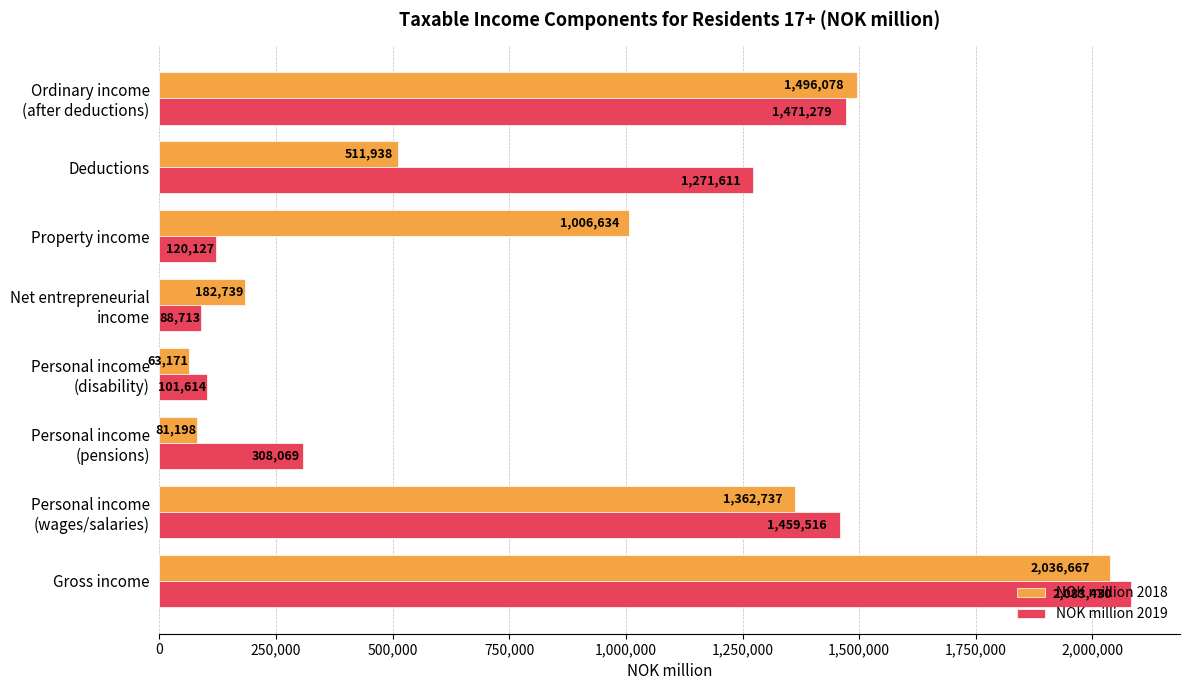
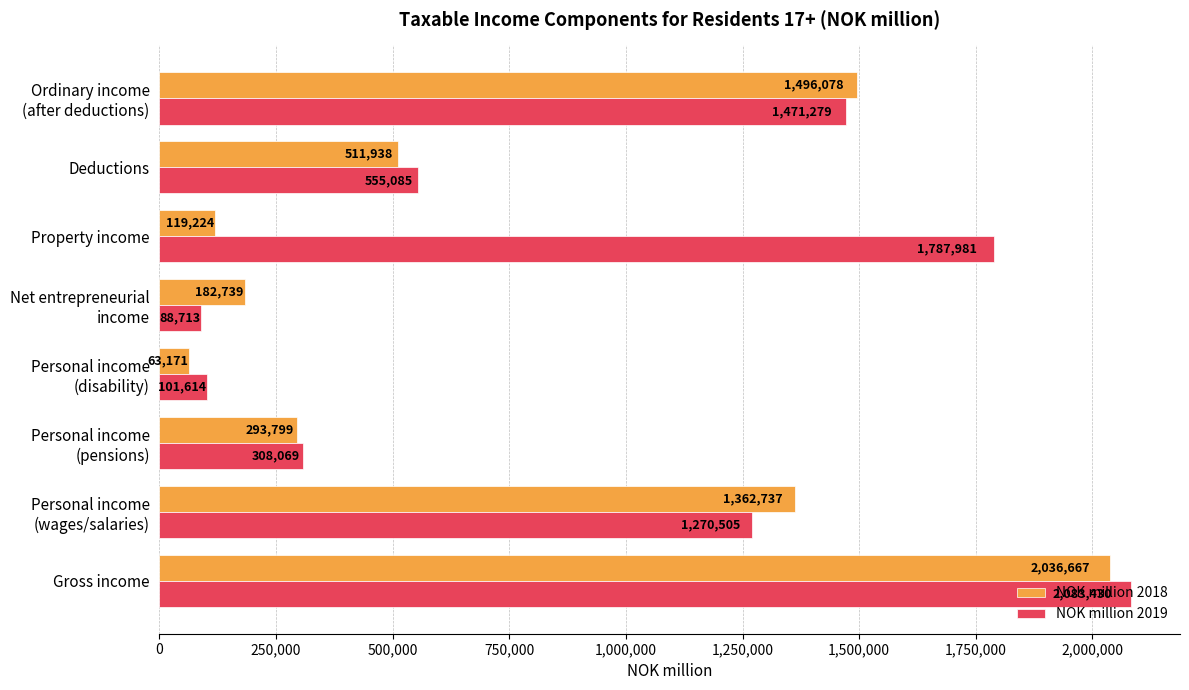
NOK million 2019, Deductions: 1,271,611 -> 555,085
NOK million 2018, Property income: 1,006,634 -> 119,224
NOK million 2019, Property income: 120,127 -> 1,787,981
NOK million 2018, Personal income (pensions): 81,198 -> 293,799
NOK million 2019, Personal income (wages/salaries): 1,459,516 -> 1,270,505
